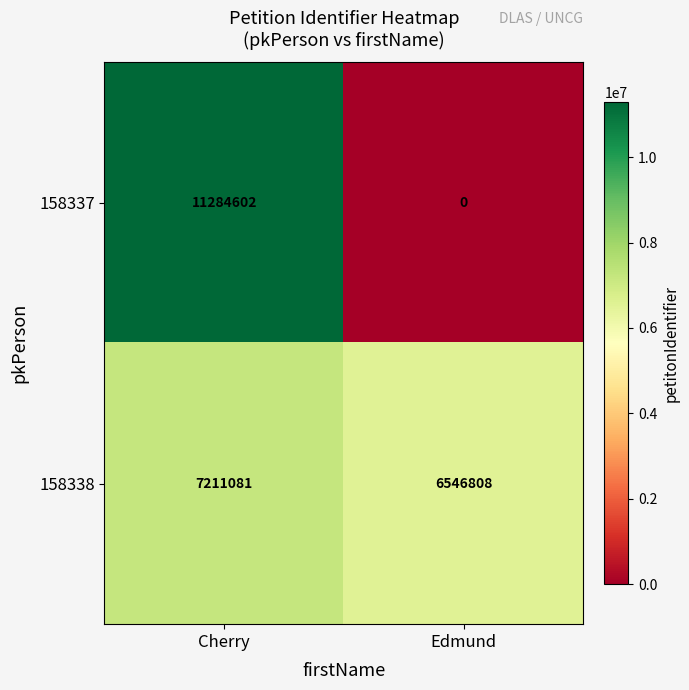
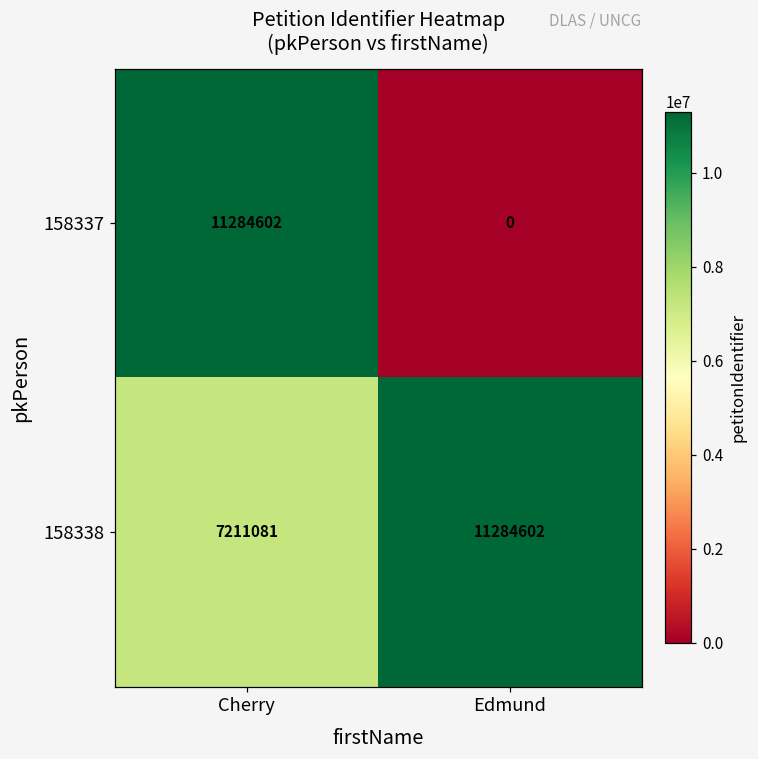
158338, Edmund: 6546808 -> 11284602
